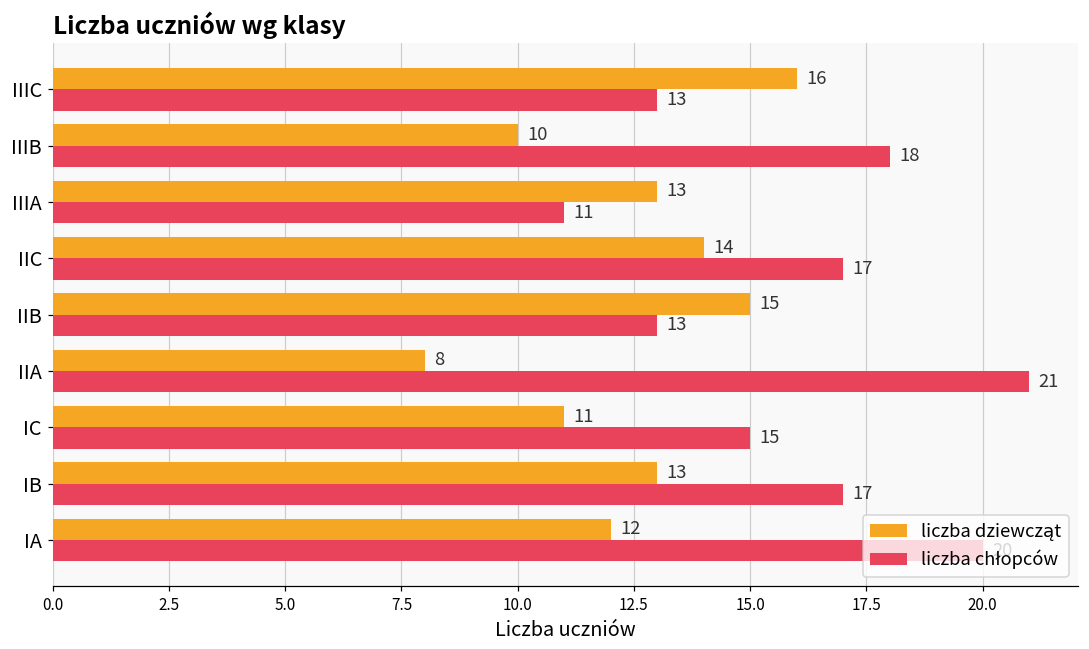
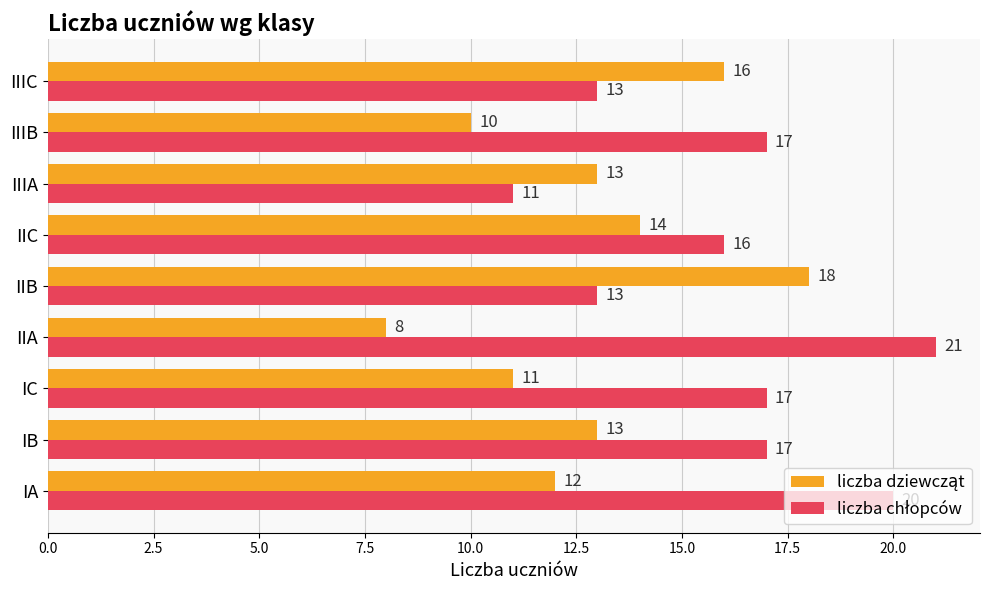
liczba chłopców, IIIB: 18 -> 17
liczba chłopców, IIC: 17 -> 16
liczba dziewcząt, IIB: 15 -> 18
liczba chłopców, IC: 15 -> 17
